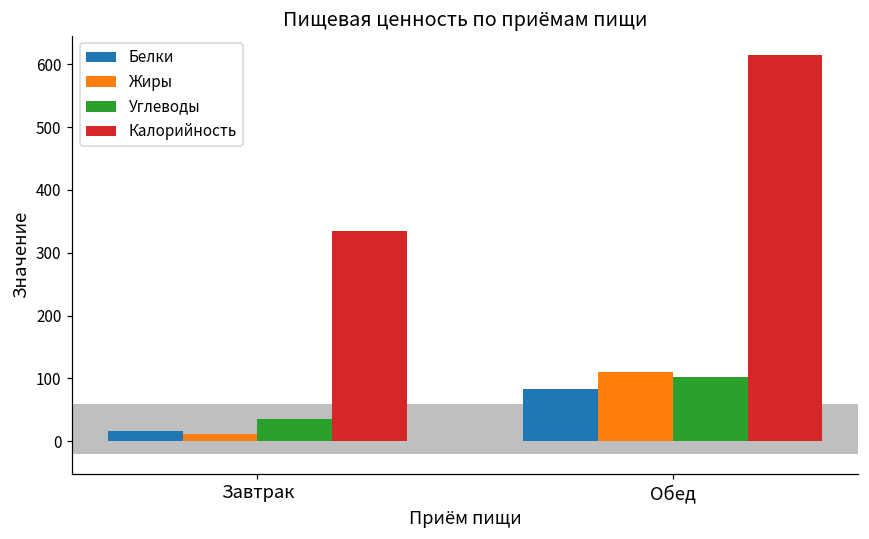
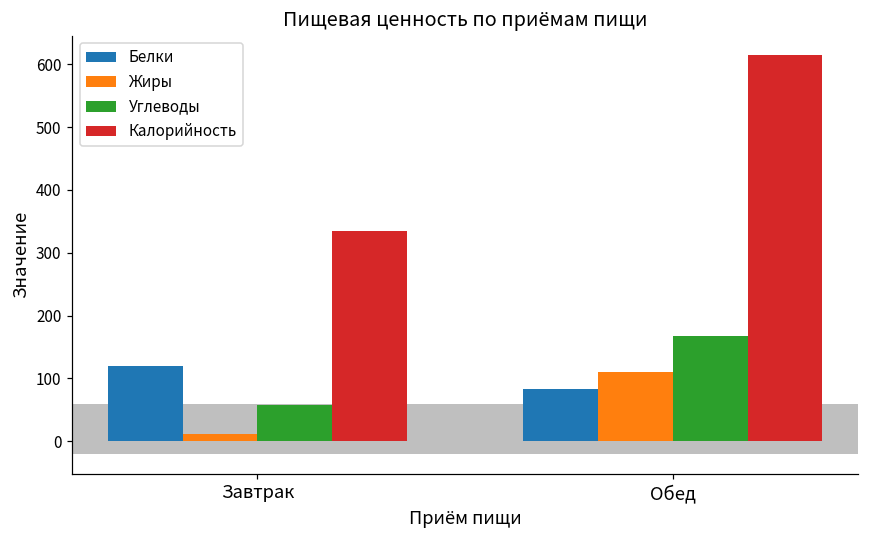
Белки, Завтрак: 20 -> 120
Углеводы, Завтрак: 40 -> 60
Углеводы, Обед: 100 -> 170
